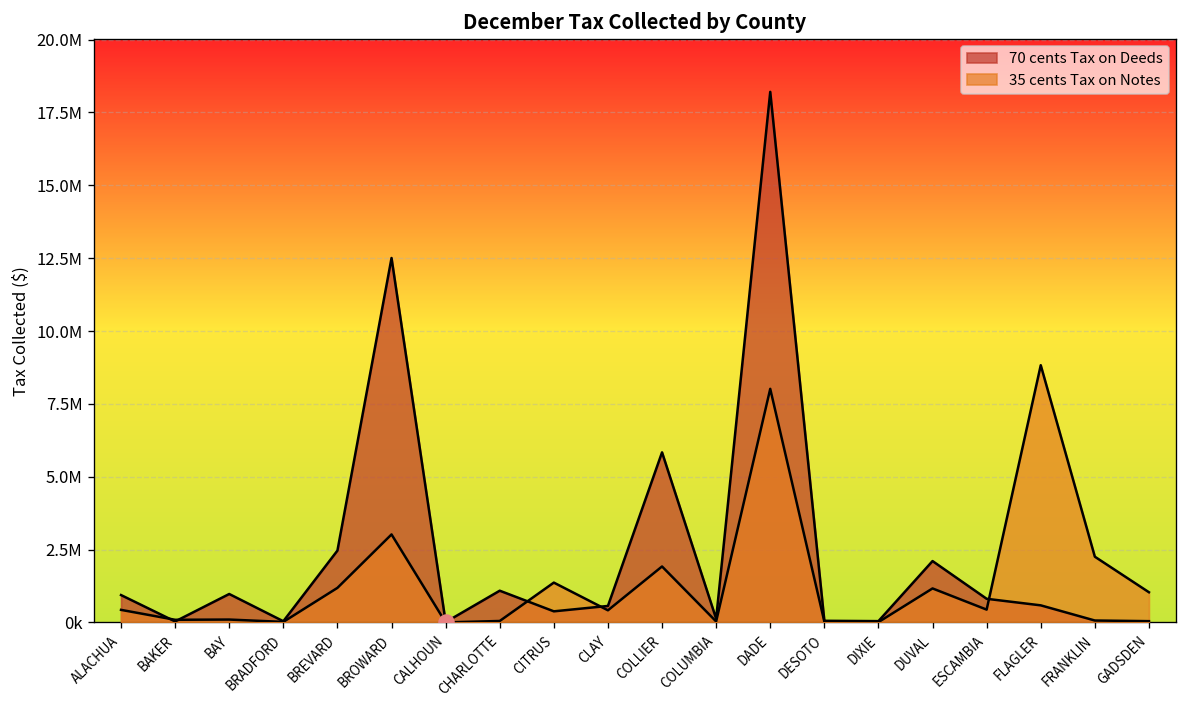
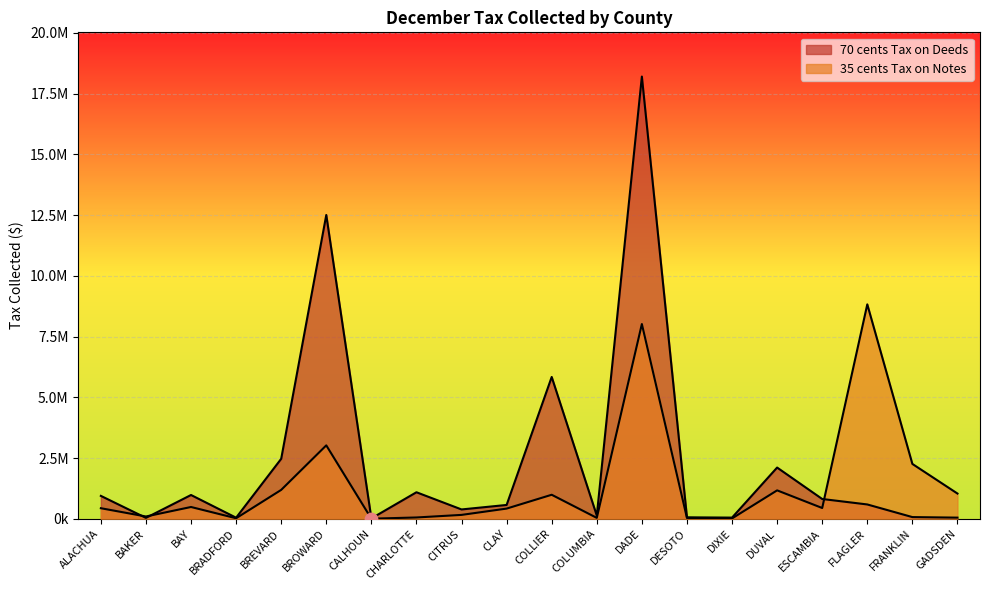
35 cents Tax on Notes, BAY: 100000 -> 500000
35 cents Tax on Notes, CITRUS: 1400000 -> 200000
35 cents Tax on Notes, COLLIER: 1900000 -> 1000000
